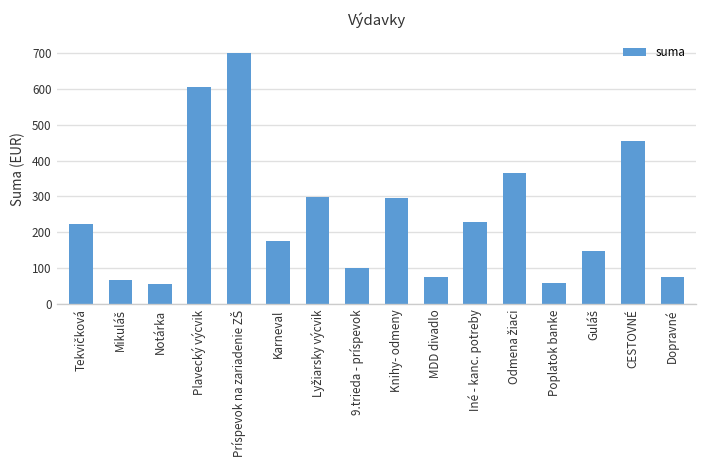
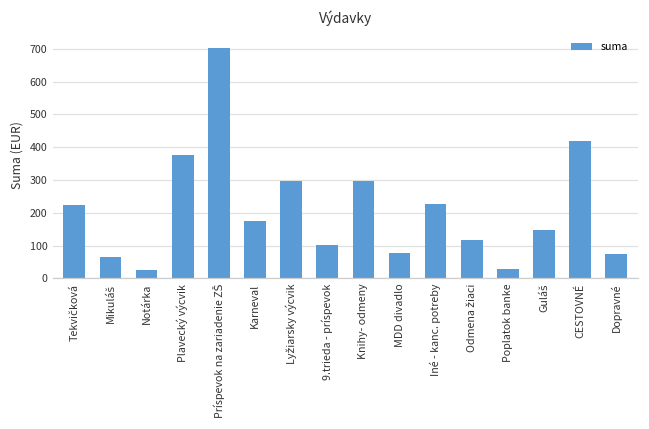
Notárka: 60 -> 20
Plavecký výcvik: 610 -> 380
Odmena žiaci: 370 -> 120
Poplatok banke: 60 -> 30
CESTOVNÉ: 460 -> 420
